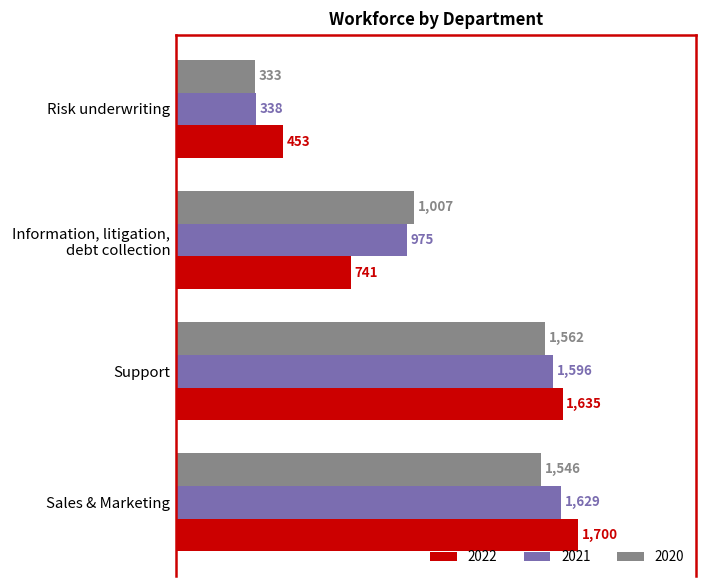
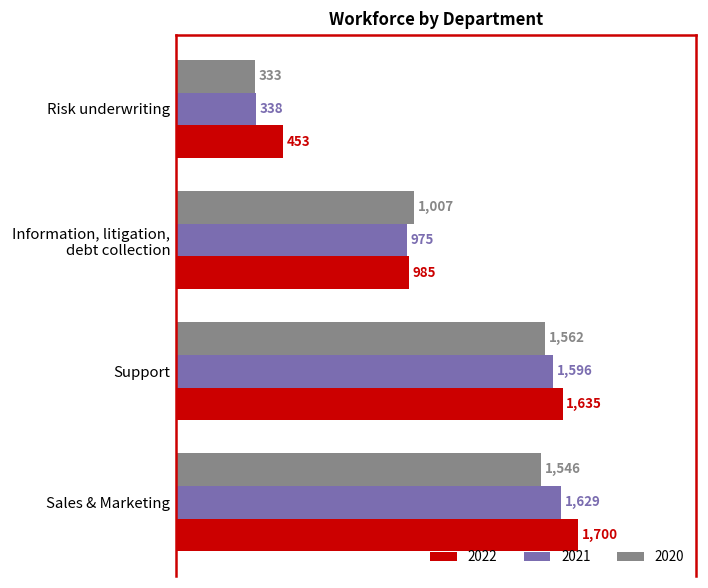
2022, Information, litigation, debt collection: 741 -> 985
